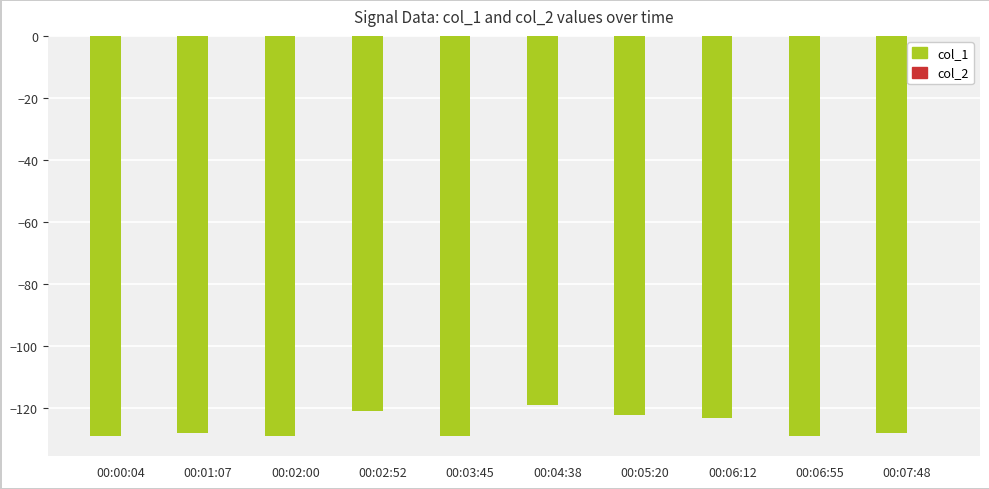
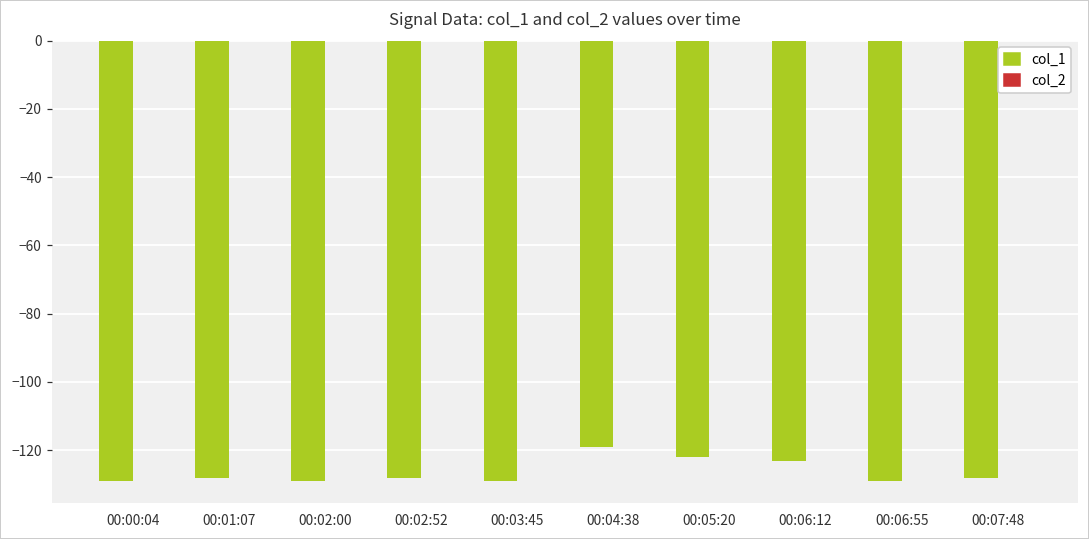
col_1, 00:02:52: -121 -> -128
